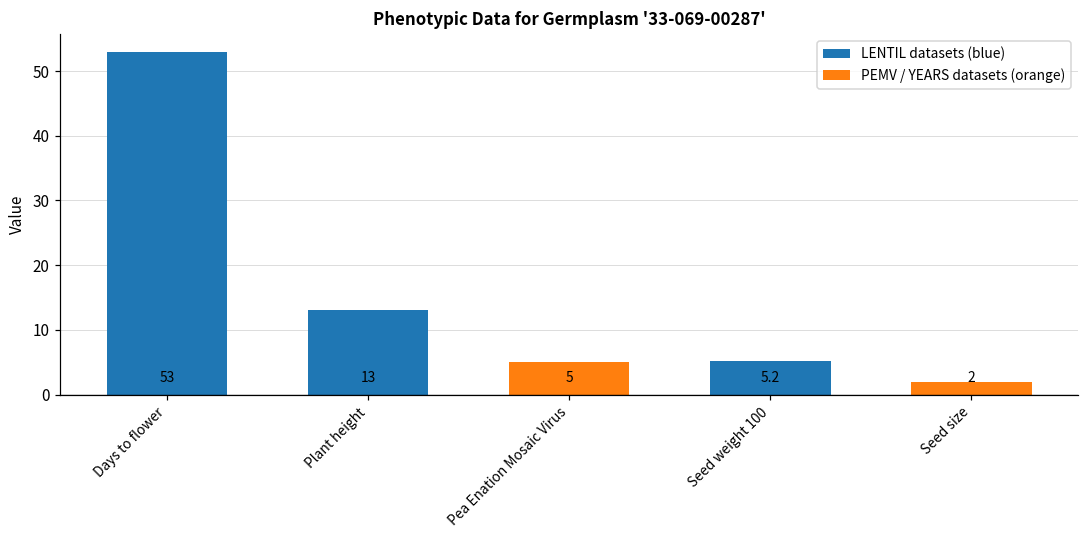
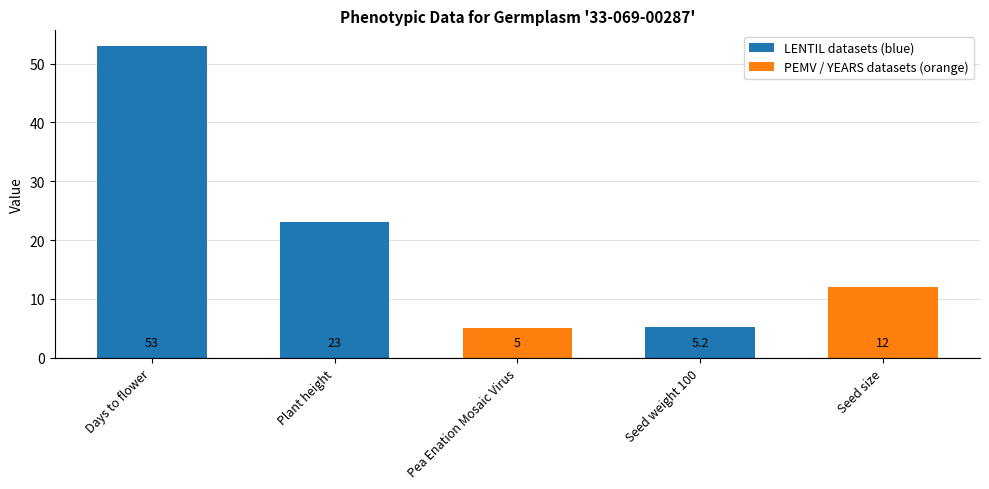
Plant height: 13 -> 23
Seed size: 2 -> 12
